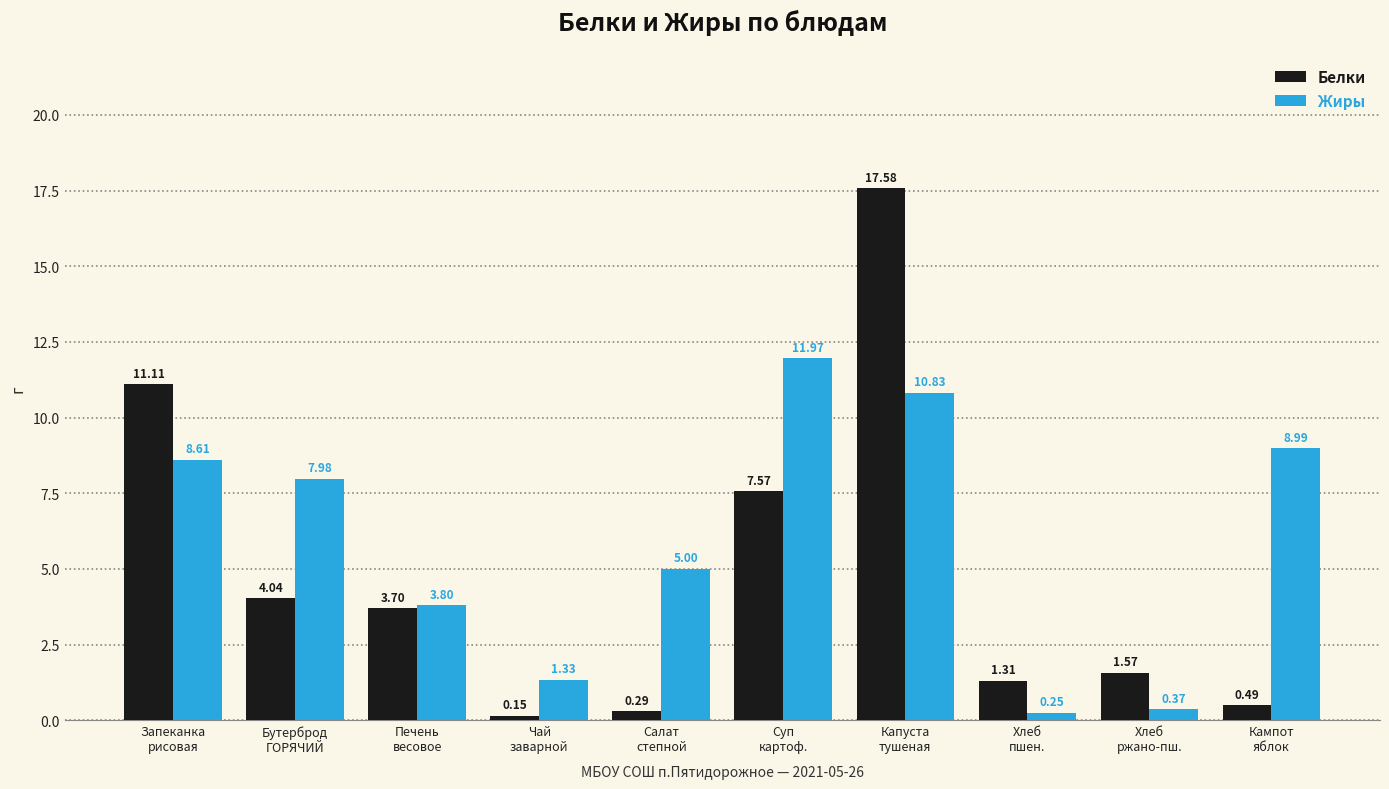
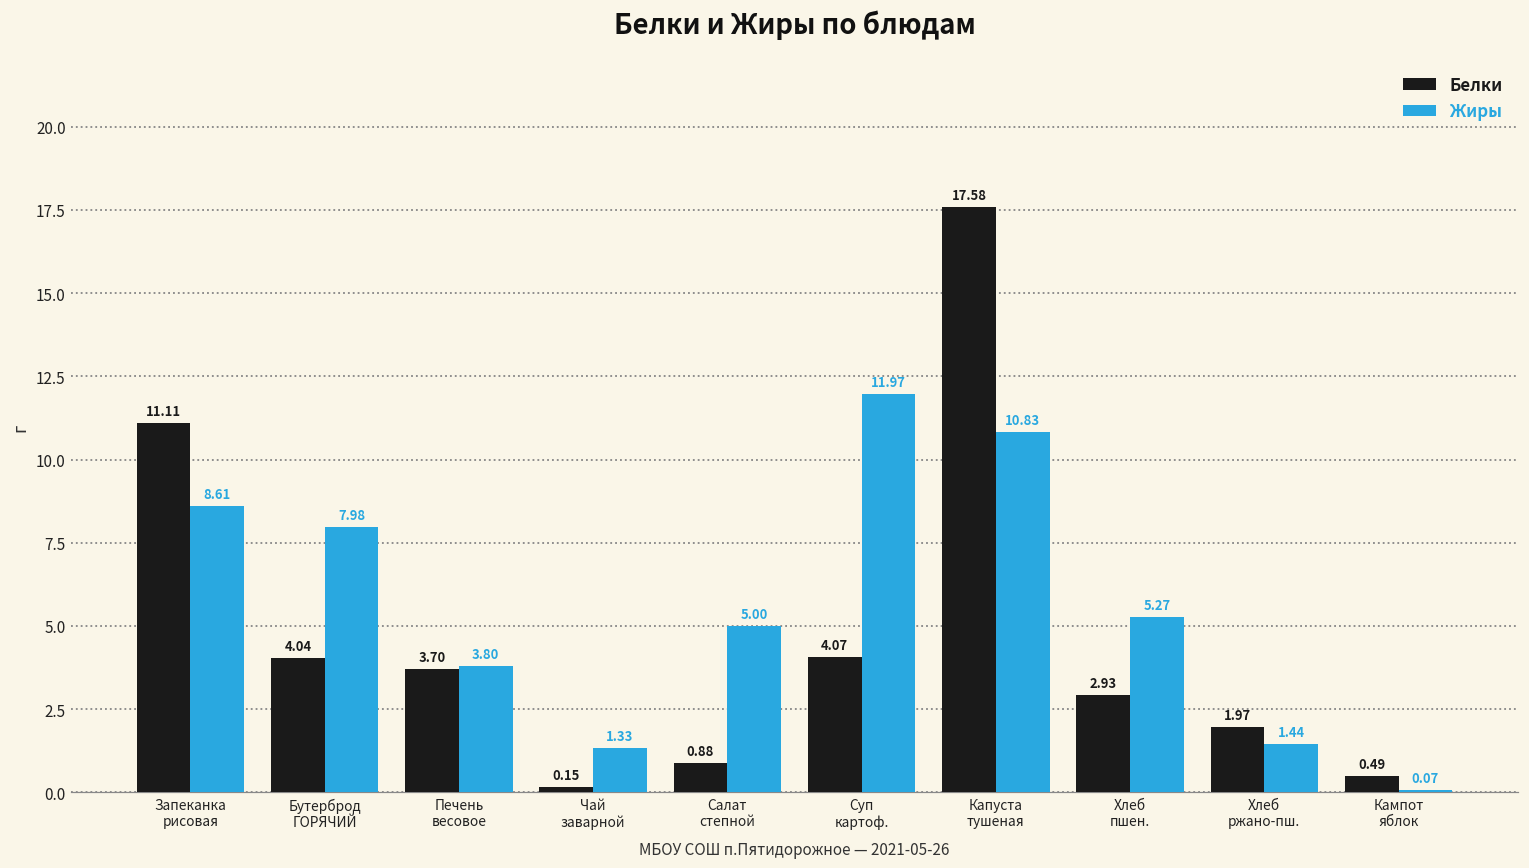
Белки, Салат степной: 0.29 -> 0.88
Белки, Суп картоф.: 7.57 -> 4.07
Белки, Хлеб пшен.: 1.31 -> 2.93
Жиры, Хлеб пшен.: 0.25 -> 5.27
Белки, Хлеб ржано-пш.: 1.57 -> 1.97
Жиры, Хлеб ржано-пш.: 0.37 -> 1.44
Жиры, Кампот яблок: 8.99 -> 0.07
